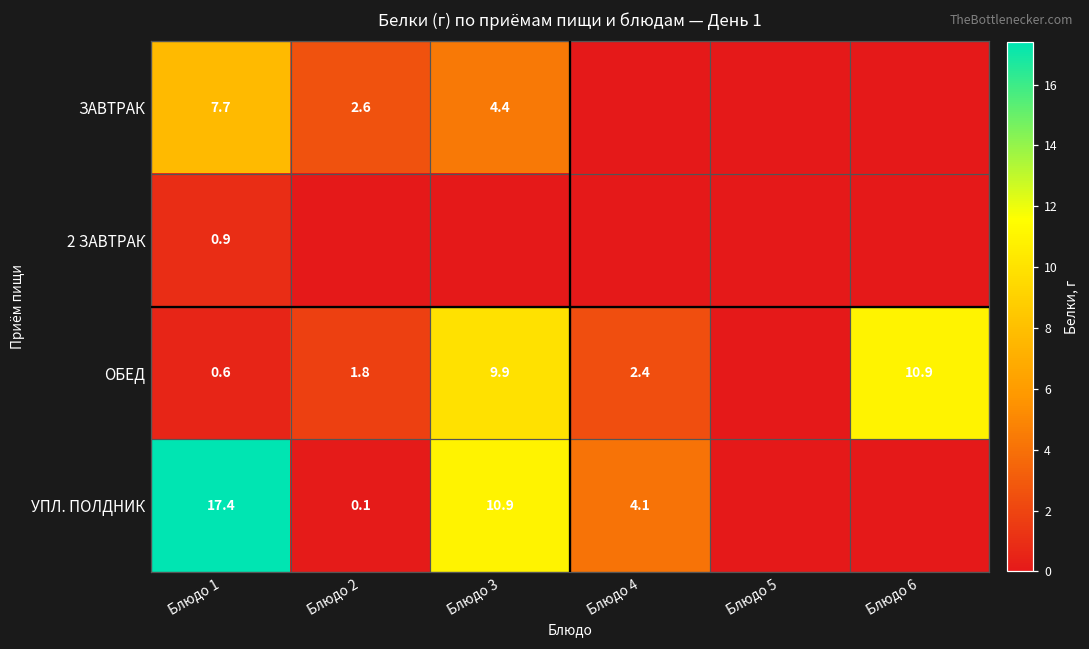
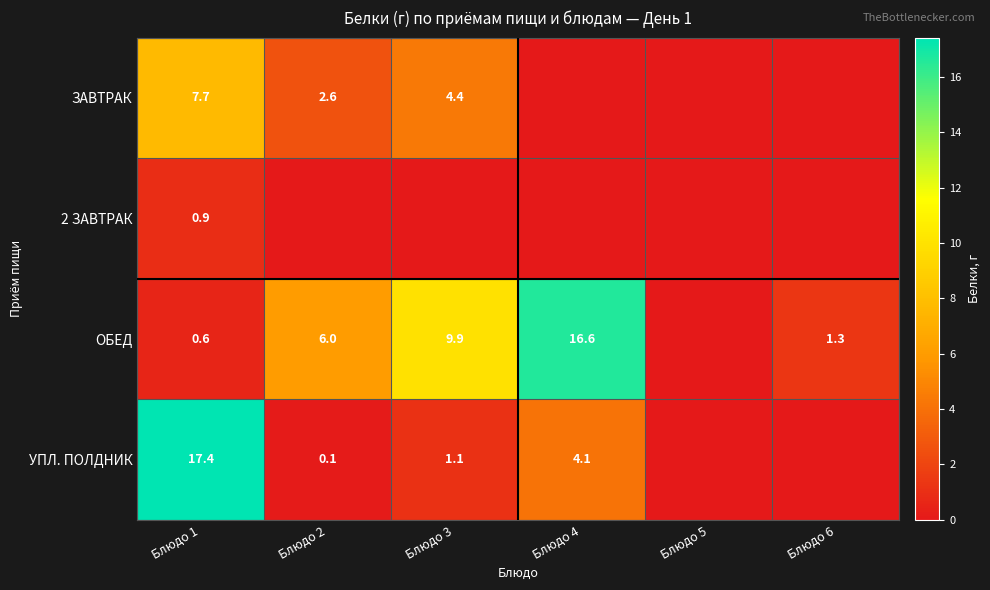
ОБЕД, Блюдо 2: 1.8 -> 6.0
ОБЕД, Блюдо 4: 2.4 -> 16.6
ОБЕД, Блюдо 6: 10.9 -> 1.3
УПЛ. ПОЛДНИК, Блюдо 3: 10.9 -> 1.1
